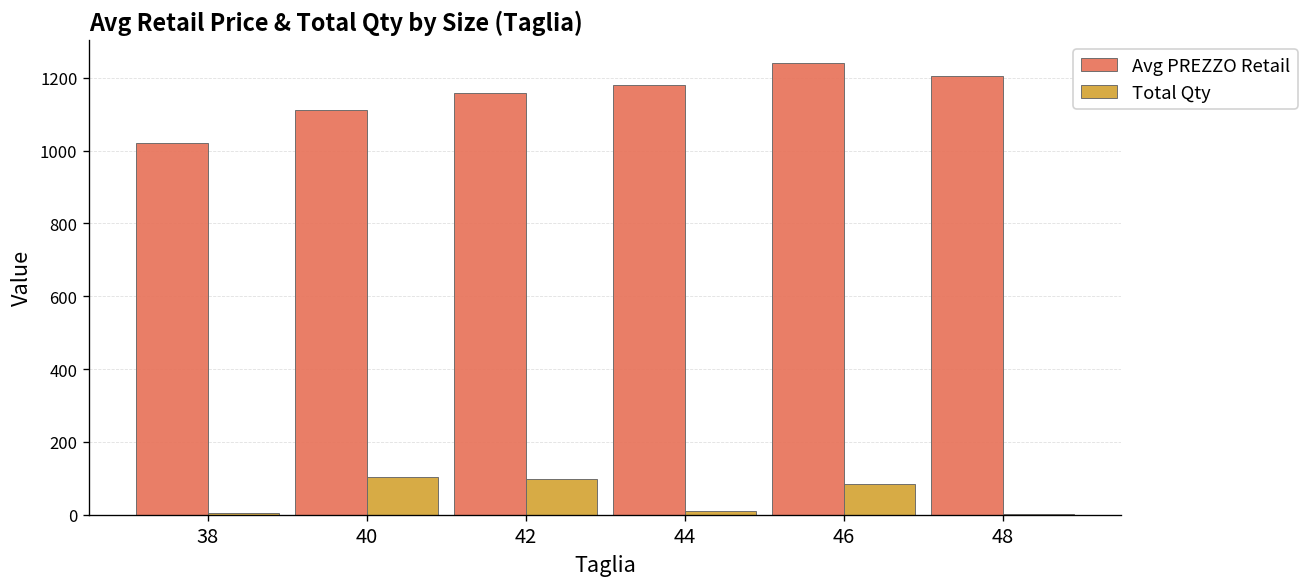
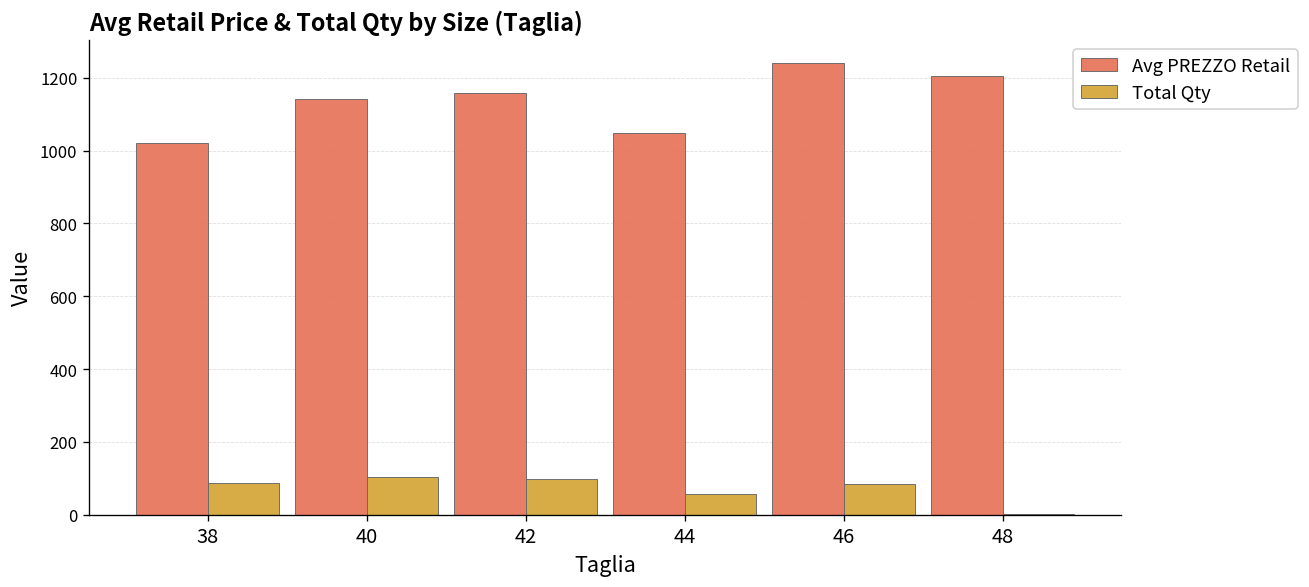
Total Qty, 38: 0 -> 90
Avg PREZZO Retail, 40: 1110 -> 1140
Avg PREZZO Retail, 44: 1180 -> 1050
Total Qty, 44: 10 -> 60
